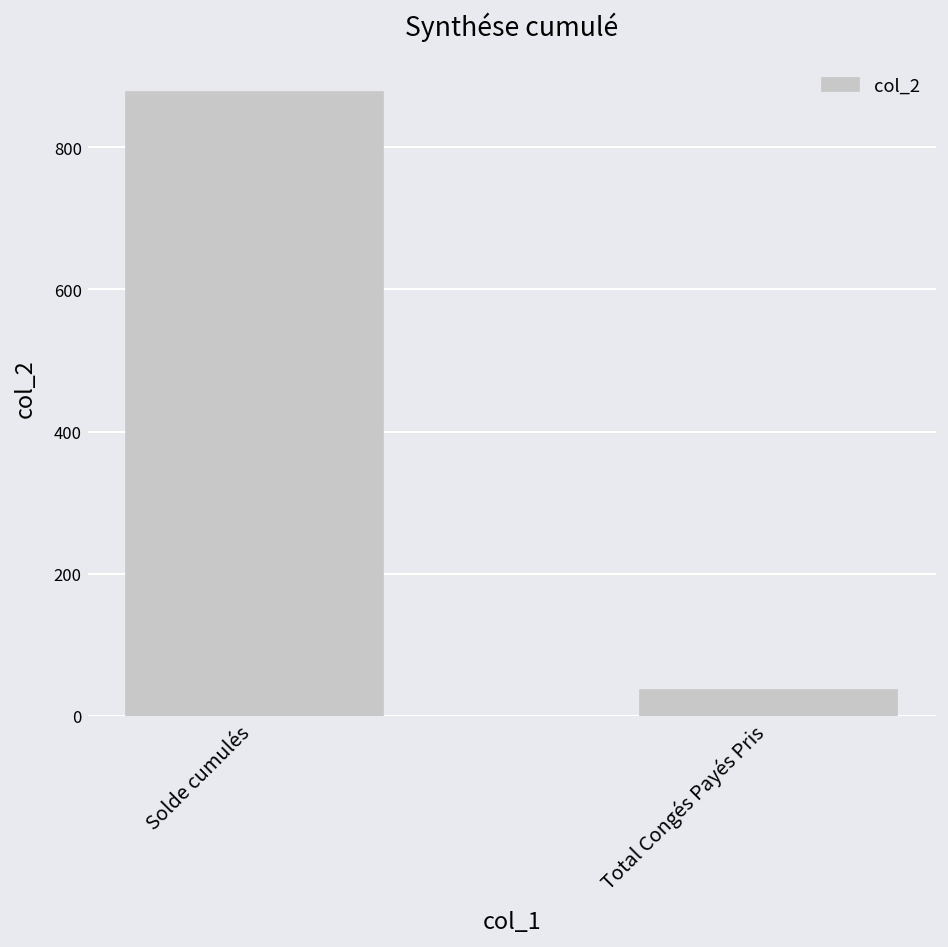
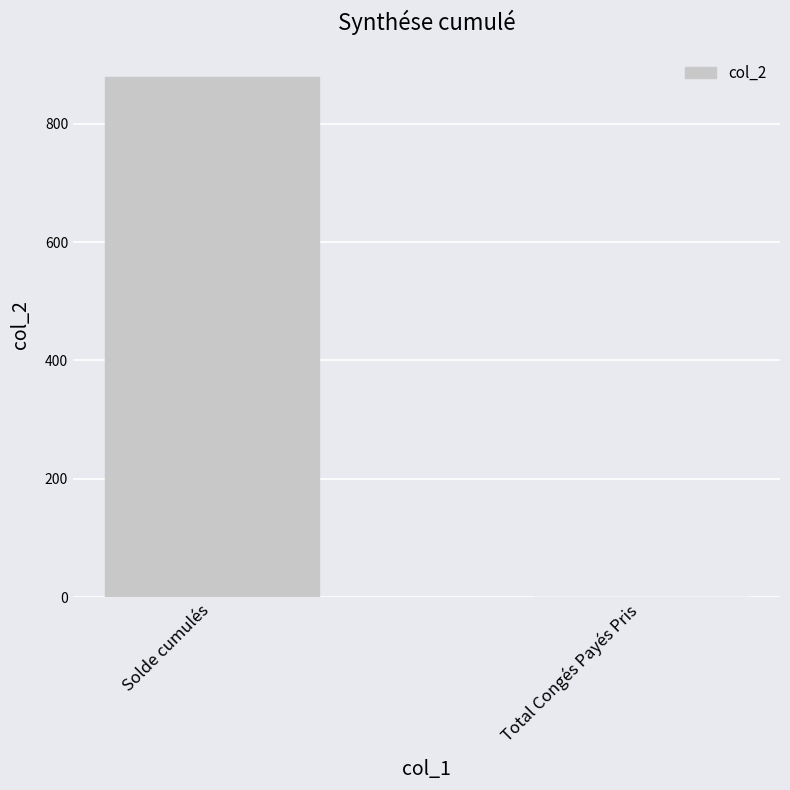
Total Congés Payés Pris: 40 -> 0
